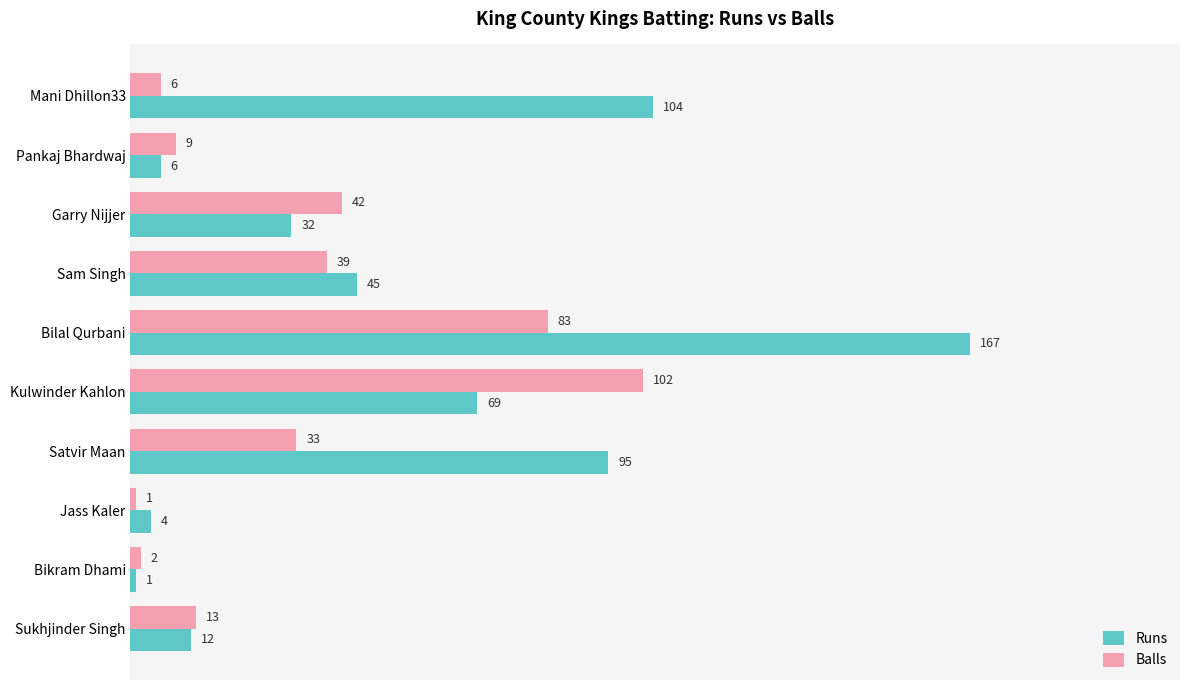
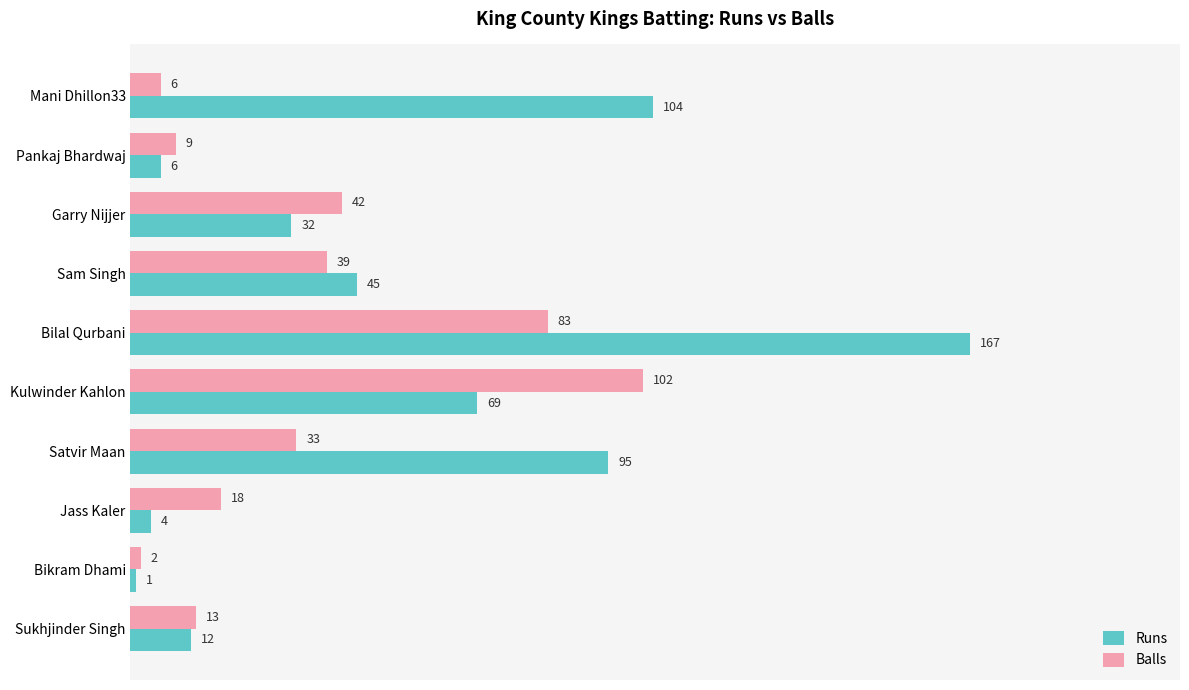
Balls, Jass Kaler: 1 -> 18
